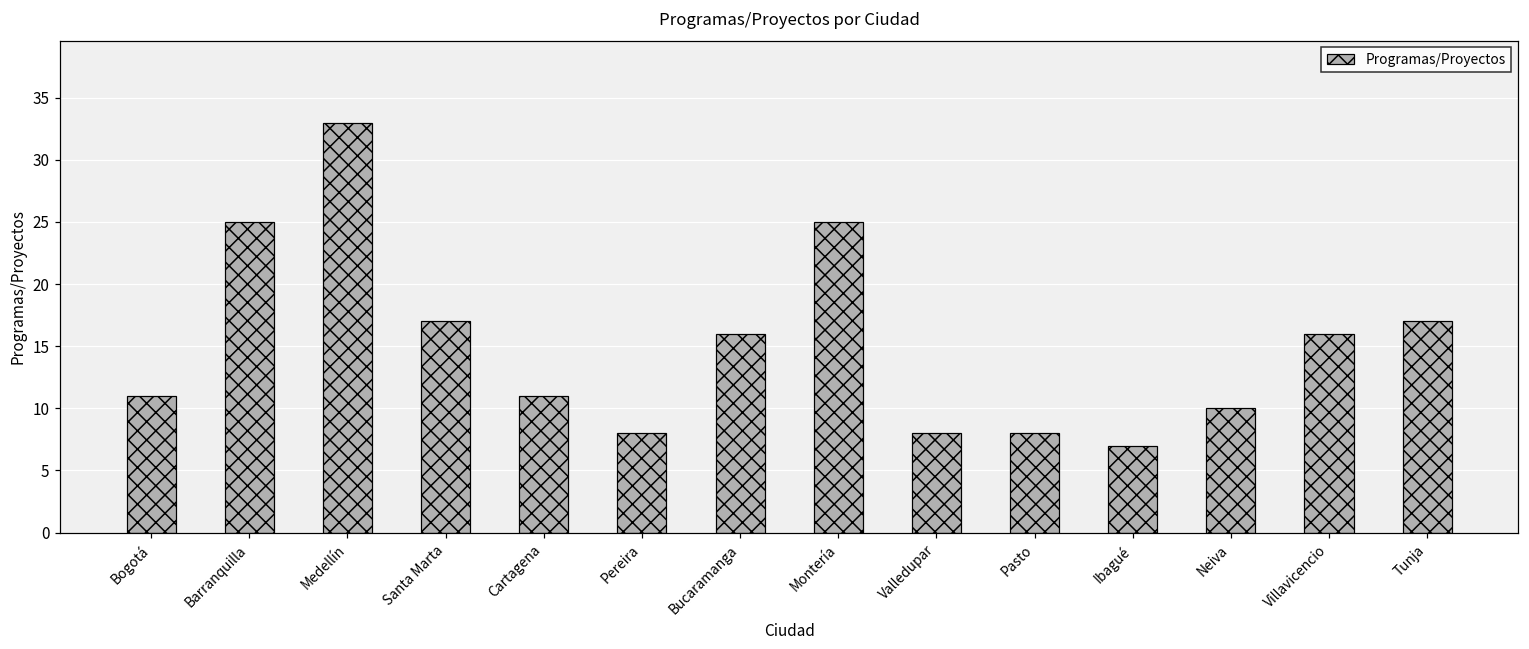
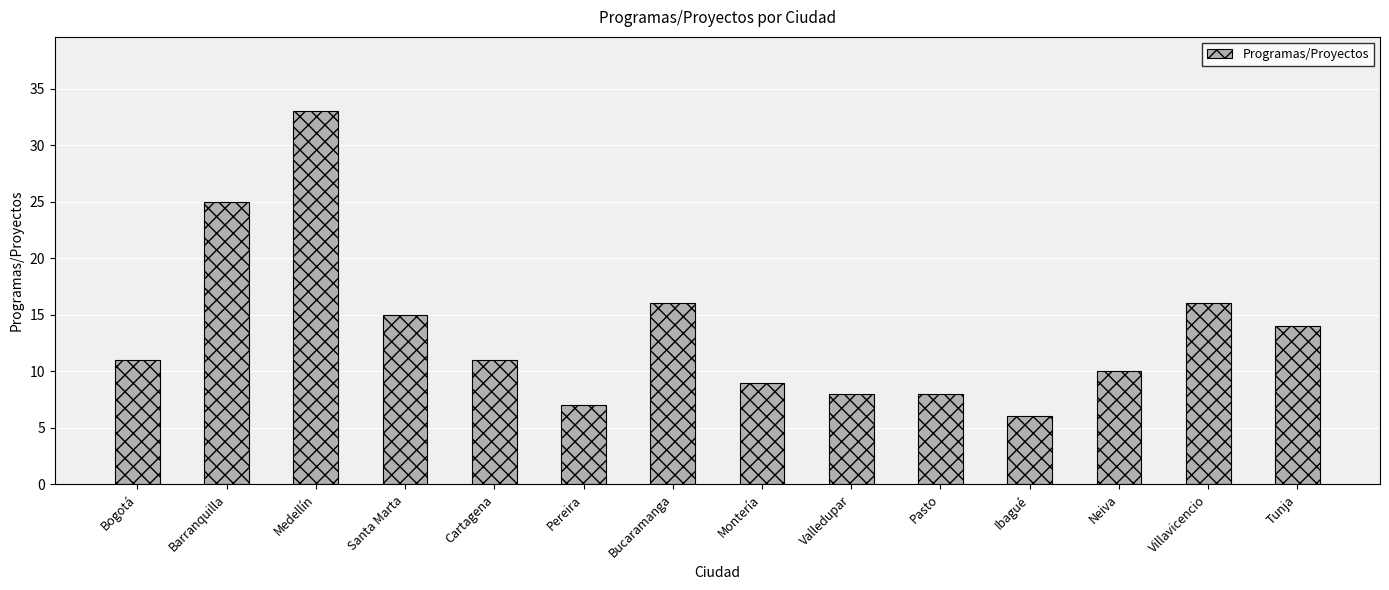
Santa Marta: 17 -> 15
Pereira: 8 -> 7
Montería: 25 -> 9
Ibagué: 7 -> 6
Tunja: 17 -> 14
